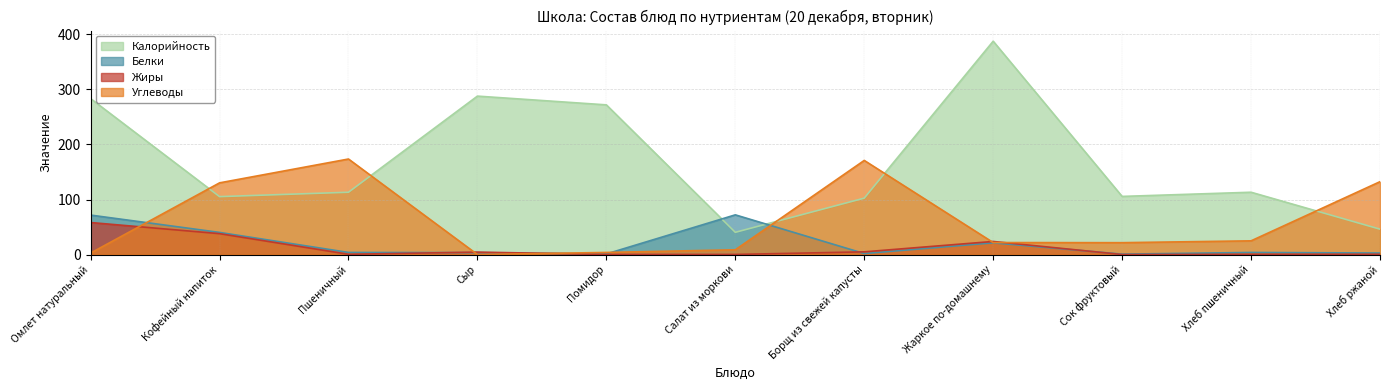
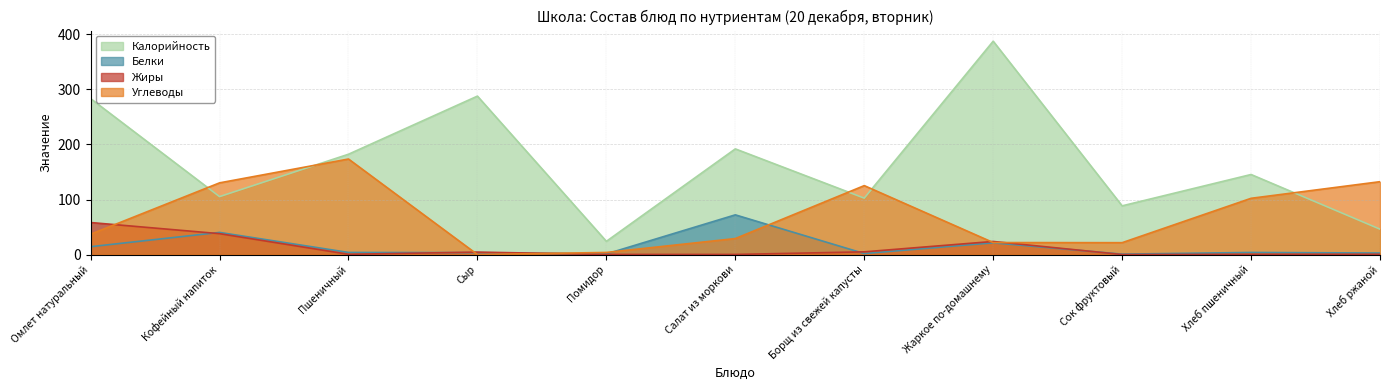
Белки, Омлет натуральный: 70 -> 10
Углеводы, Омлет натуральный: 0 -> 40
Калорийность, Пшеничный: 110 -> 180
Калорийность, Помидор: 270 -> 20
Калорийность, Салат из моркови: 40 -> 190
Углеводы, Салат из моркови: 10 -> 30
Углеводы, Борщ из свежей капусты: 170 -> 130
Калорийность, Сок фруктовый: 110 -> 90
Калорийность, Хлеб пшеничный: 110 -> 150
Углеводы, Хлеб пшеничный: 20 -> 100
